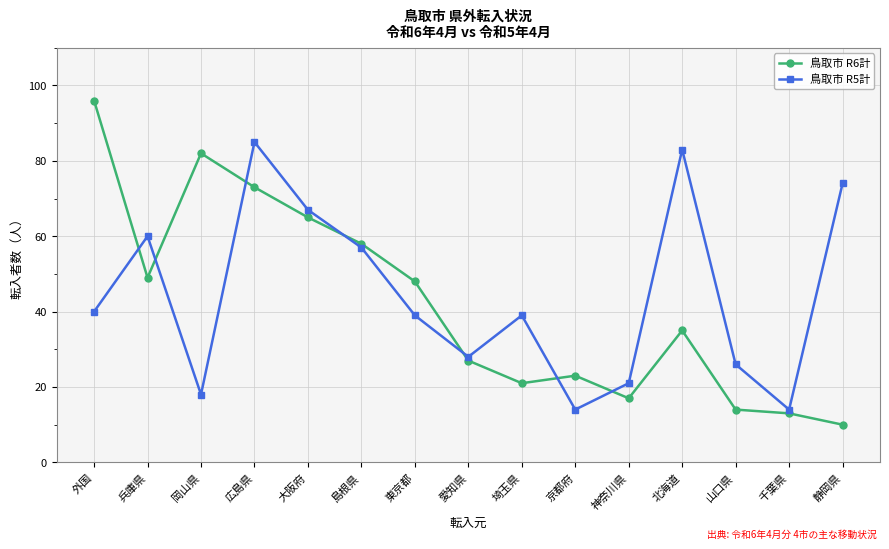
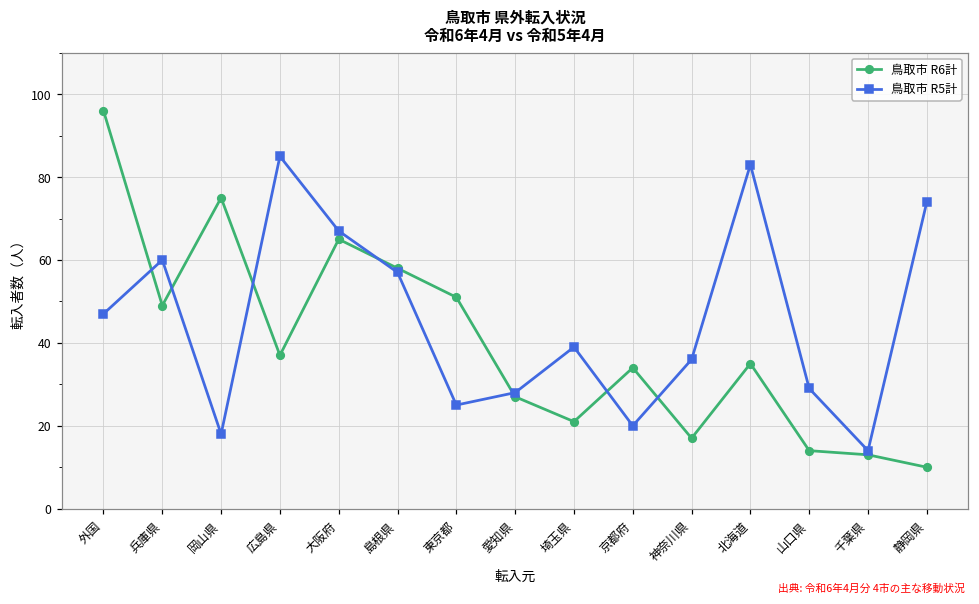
鳥取市 R5計, 外国: 40 -> 47
鳥取市 R6計, 岡山県: 82 -> 75
鳥取市 R6計, 広島県: 73 -> 37
鳥取市 R6計, 東京都: 48 -> 51
鳥取市 R5計, 東京都: 39 -> 25
鳥取市 R6計, 京都府: 23 -> 34
鳥取市 R5計, 京都府: 14 -> 20
鳥取市 R5計, 神奈川県: 21 -> 36
鳥取市 R5計, 山口県: 26 -> 29
